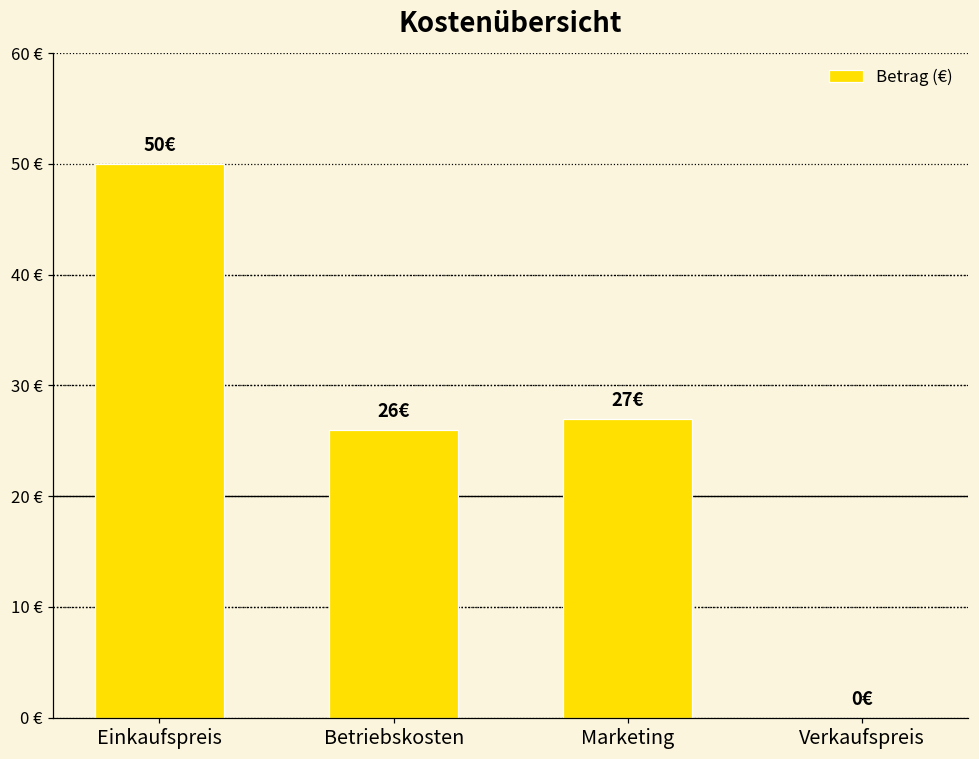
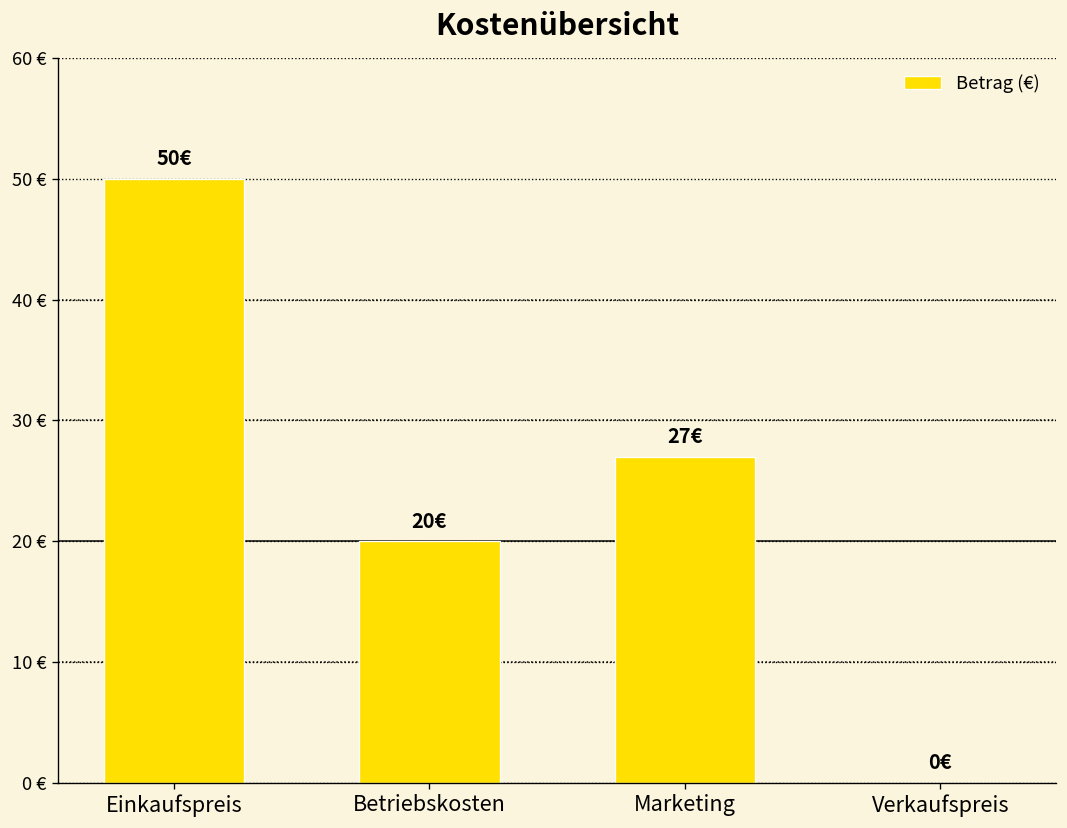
Betriebskosten: 26€ -> 20€
